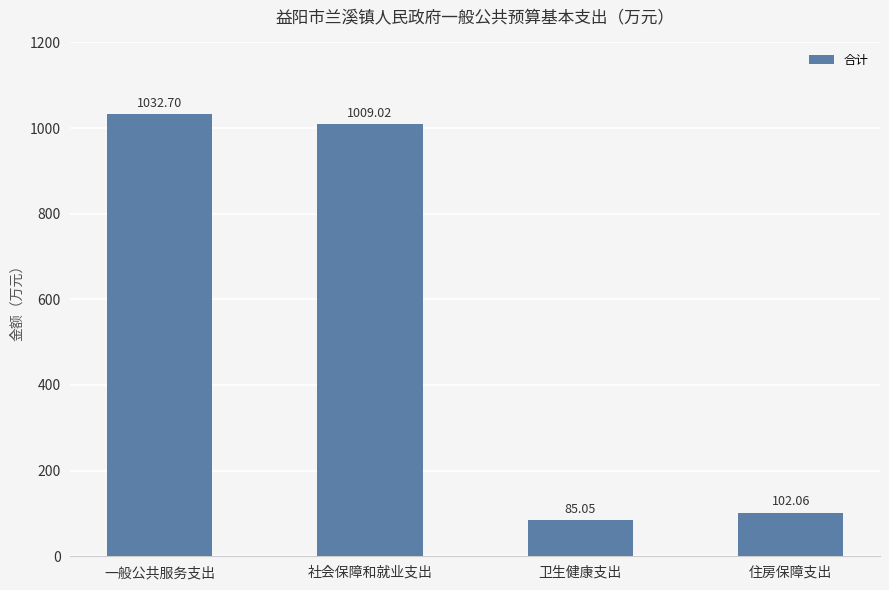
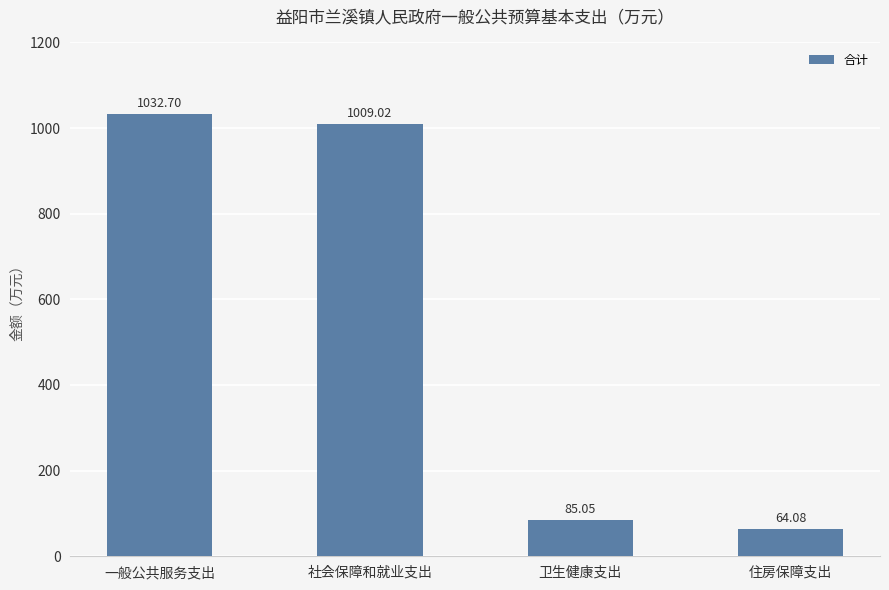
住房保障支出: 102.06 -> 64.08
